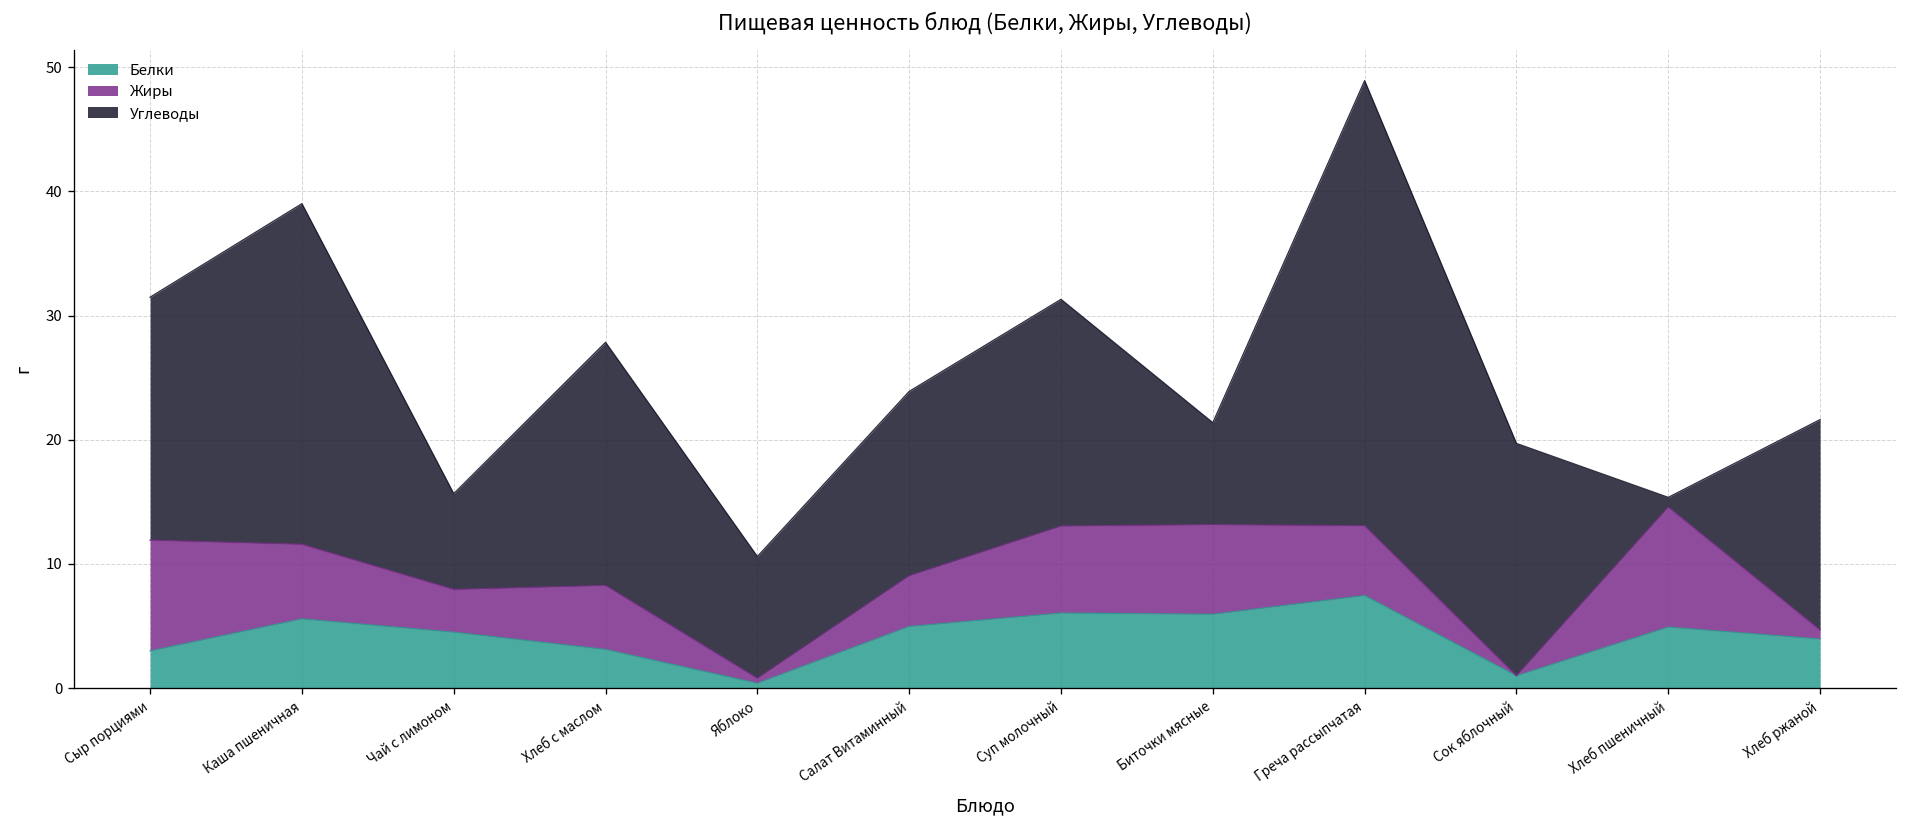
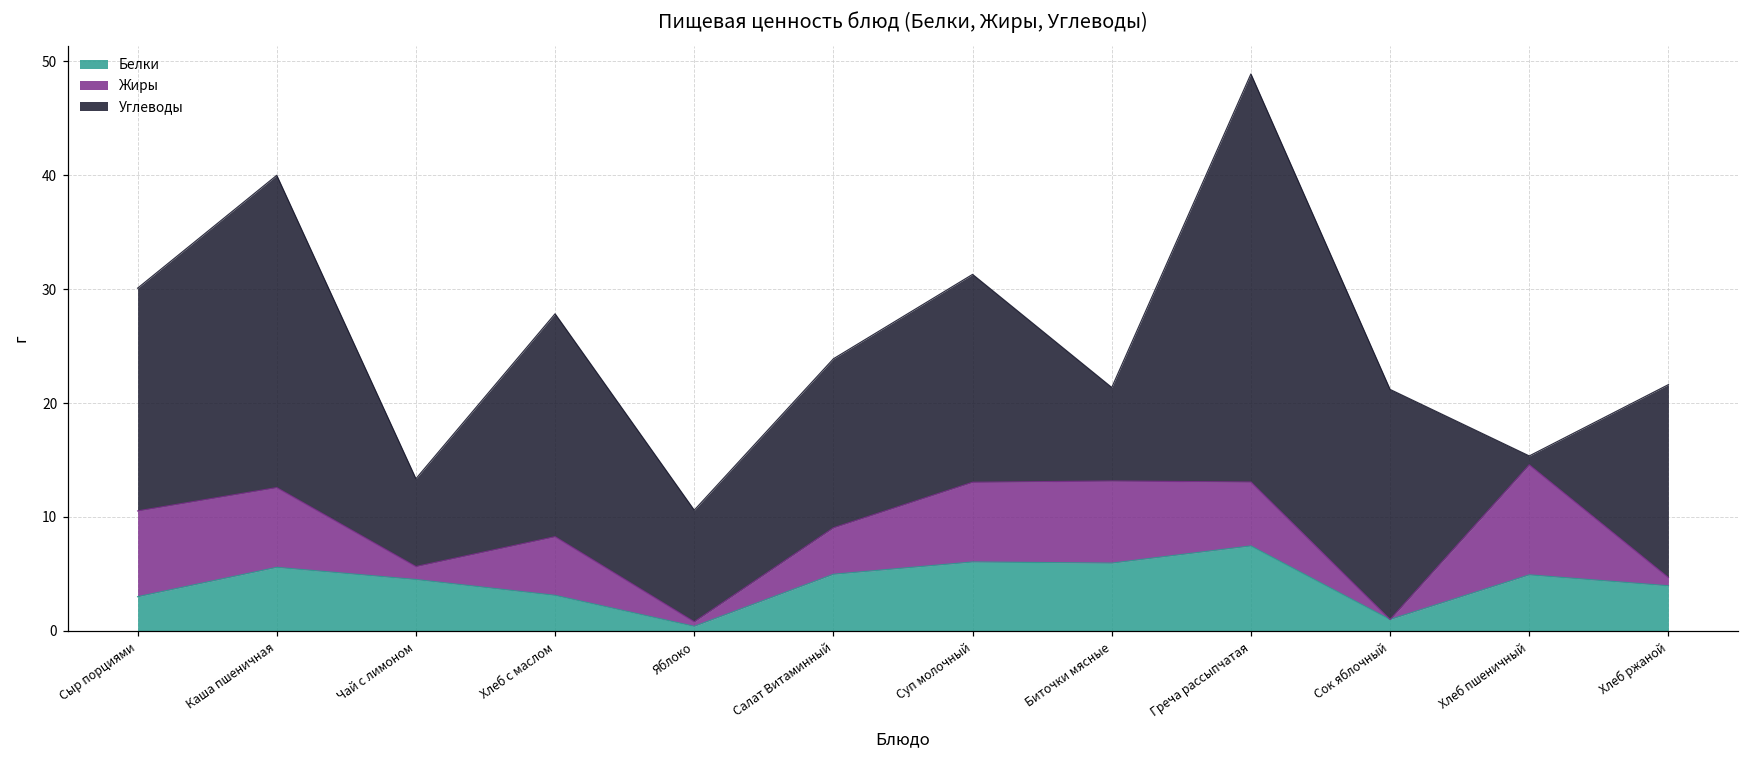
Жиры, Сыр порциями: 8.9 -> 7.5
Жиры, Каша пшеничная: 6 -> 7
Жиры, Чай с лимоном: 3.4 -> 1.1
Углеводы, Сок яблочный: 18.7 -> 20.2
